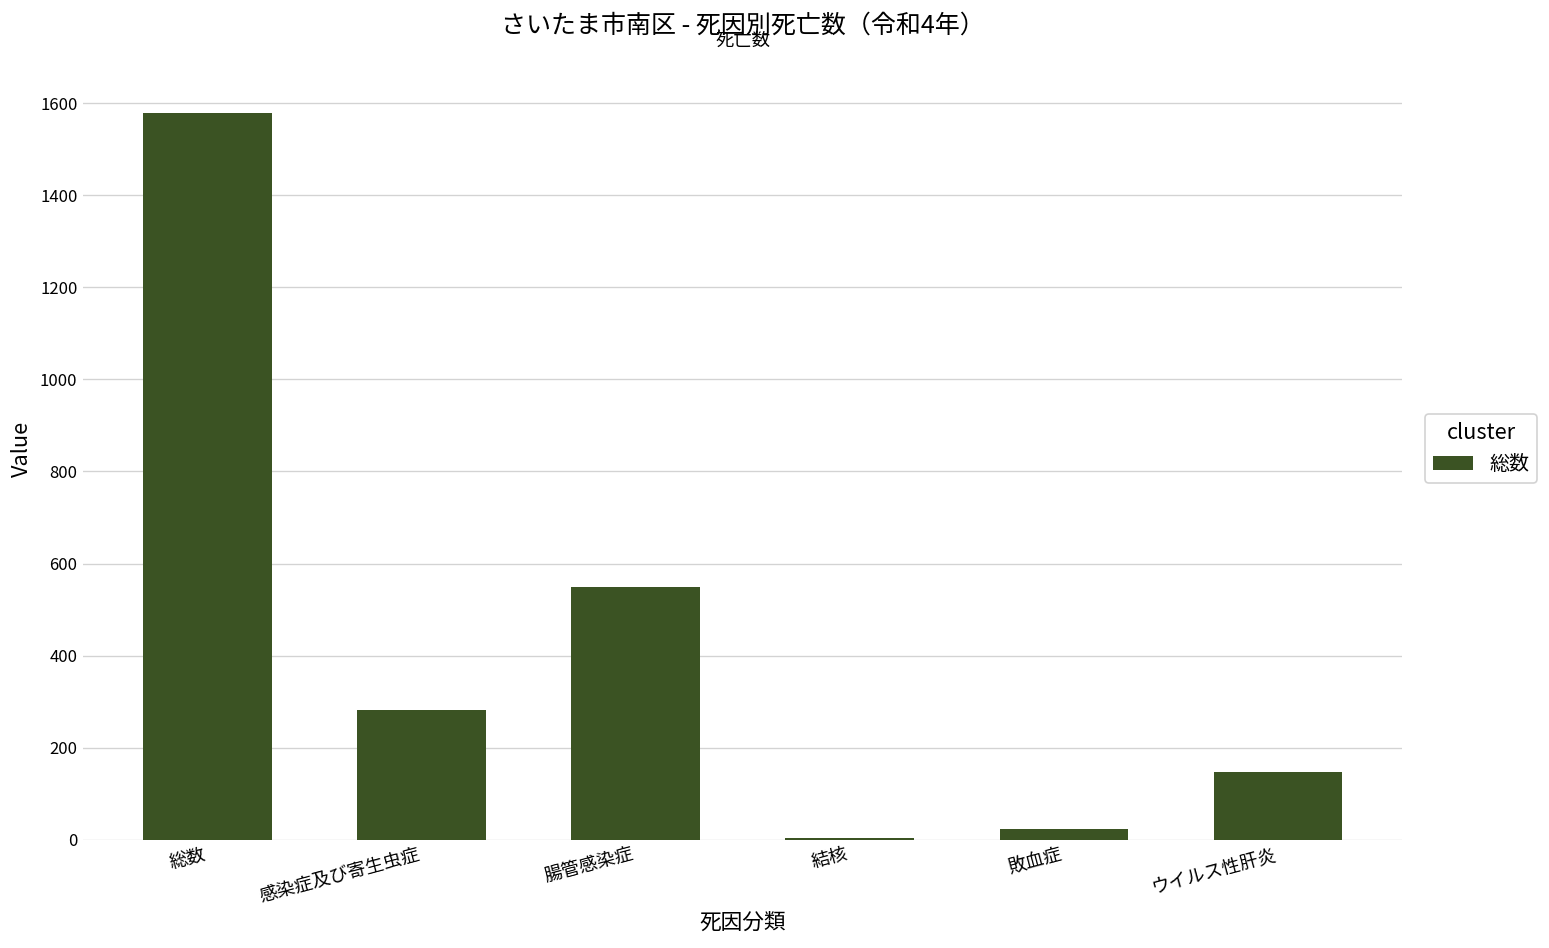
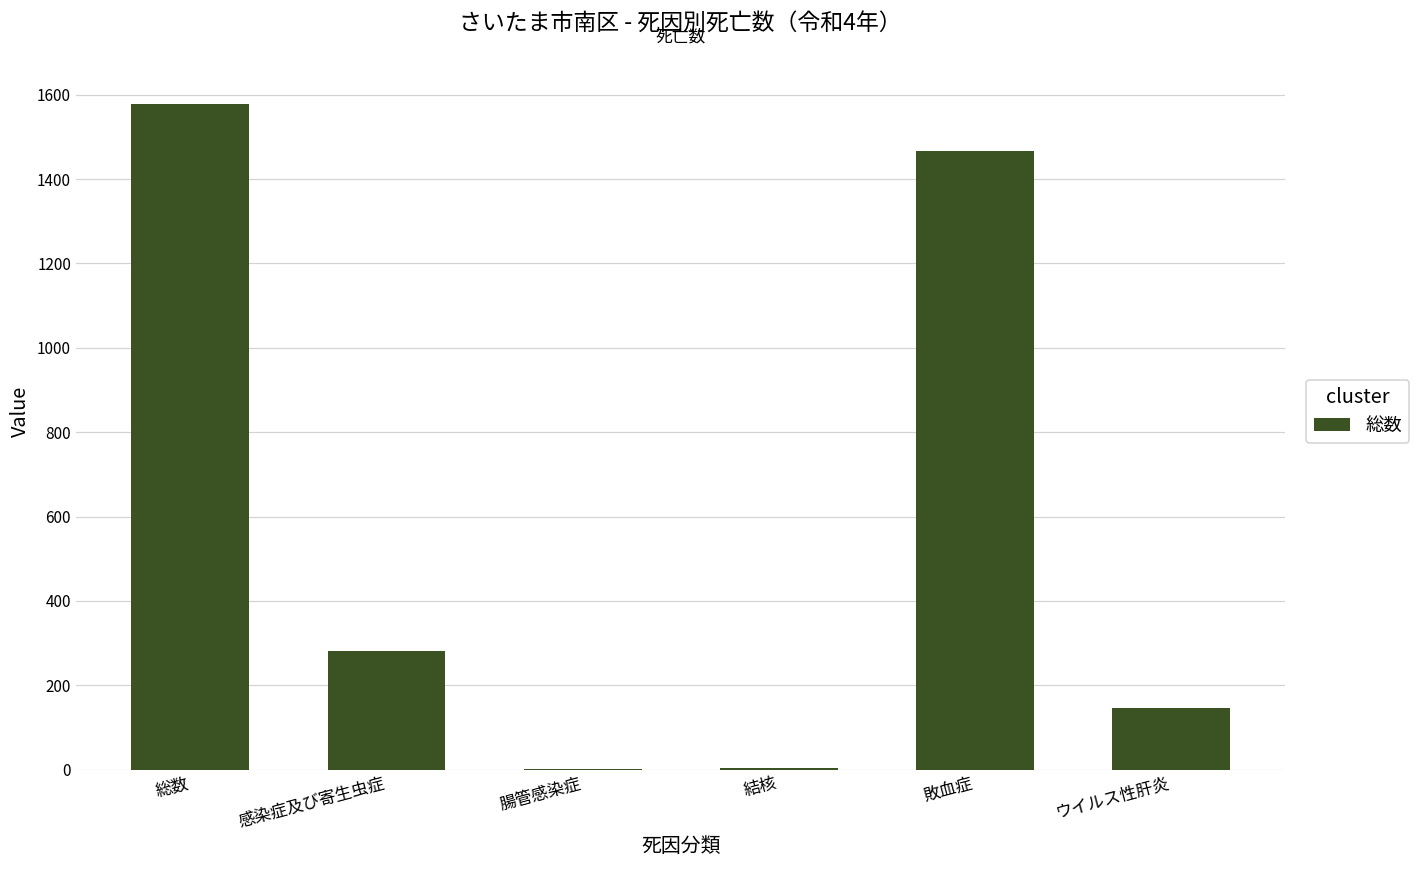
腸管感染症: 550 -> 0
敗血症: 20 -> 1470
